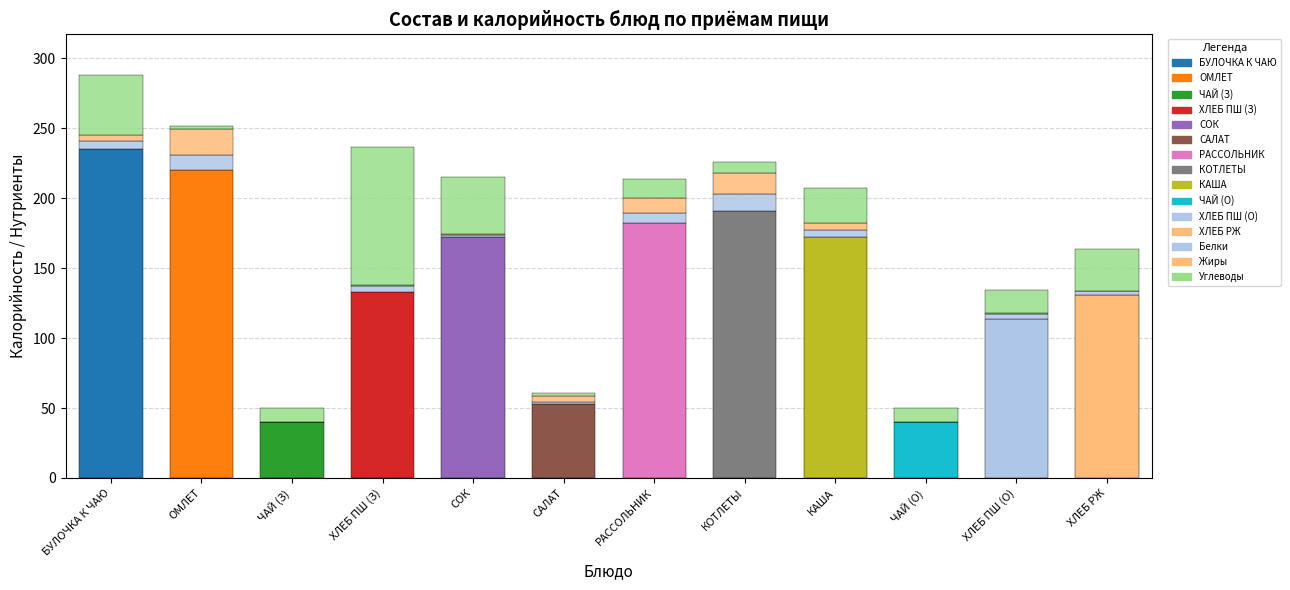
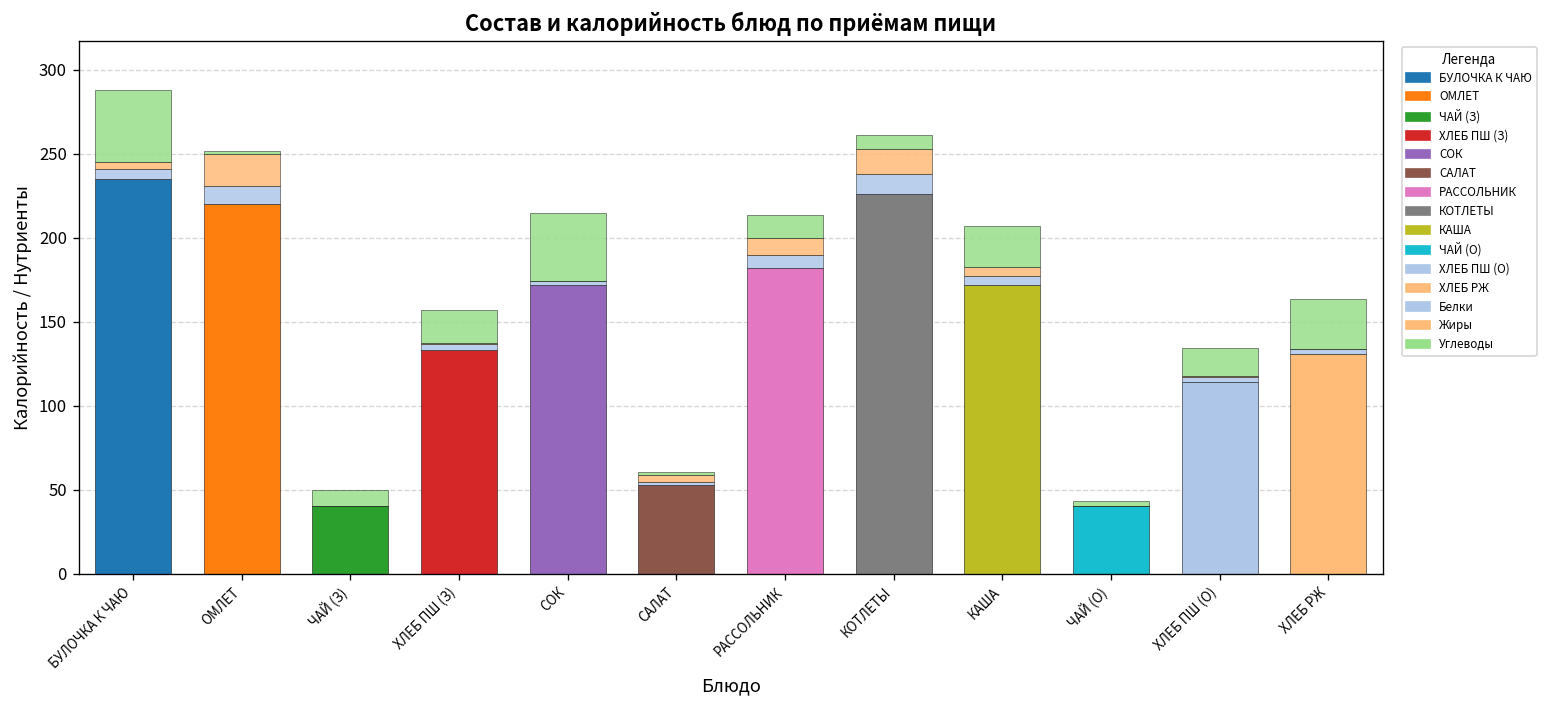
Углеводы, ХЛЕБ ПШ (З): 99 -> 19
КОТЛЕТЫ, КОТЛЕТЫ: 191 -> 226
Углеводы, ЧАЙ (О): 10 -> 3
